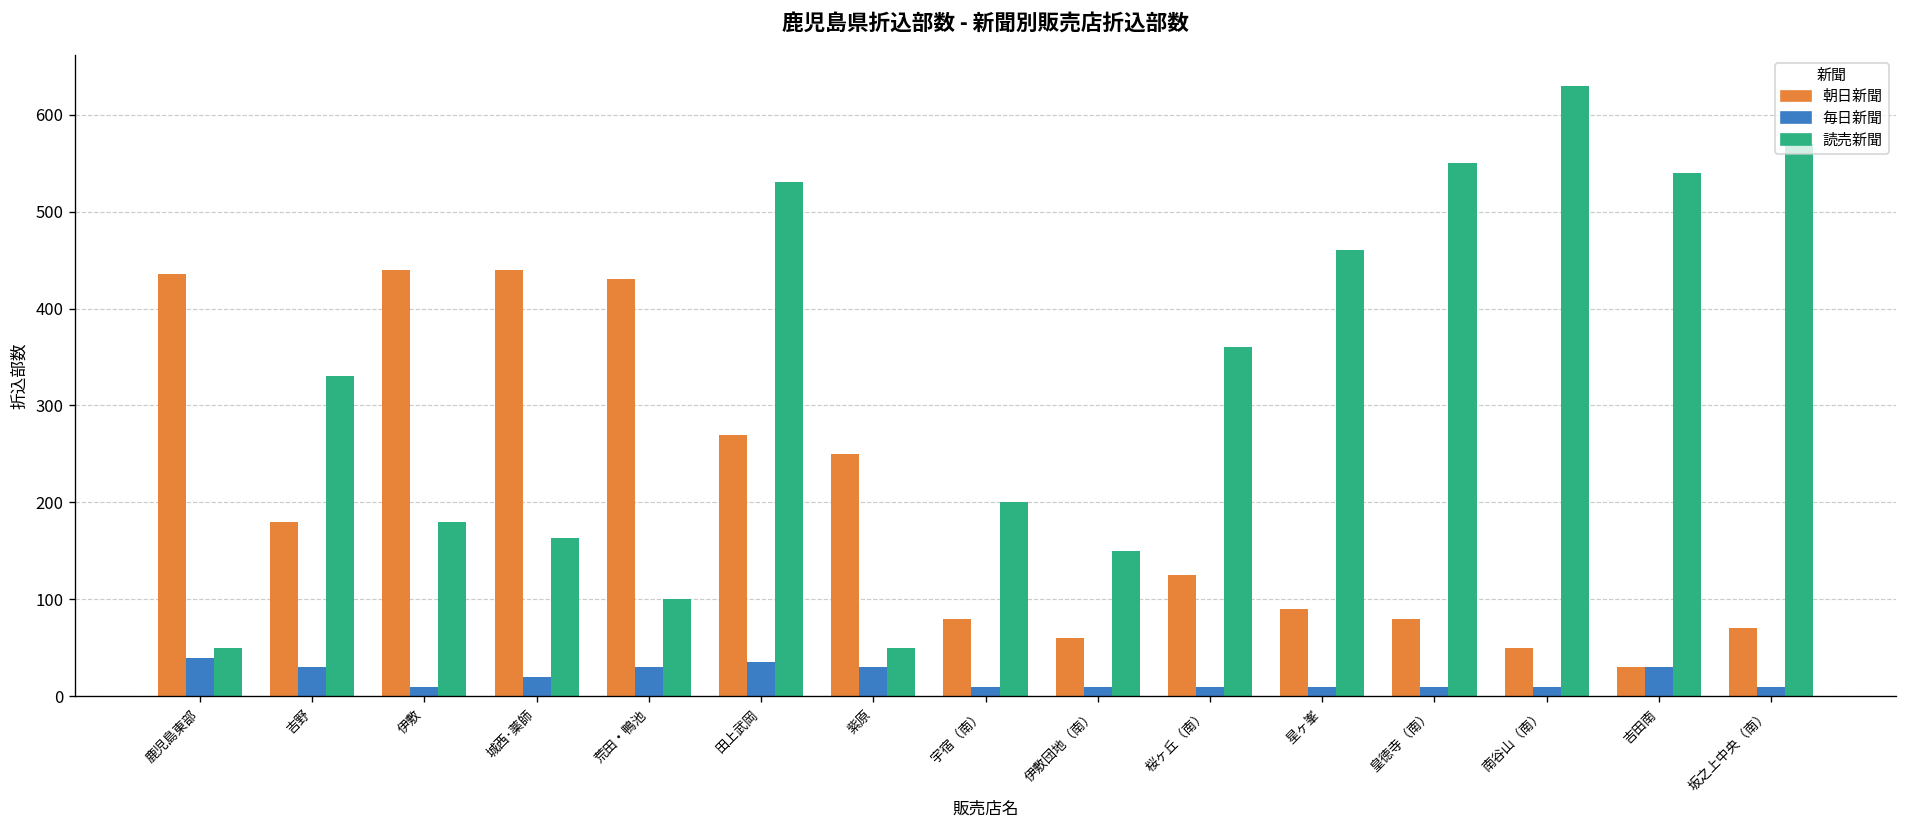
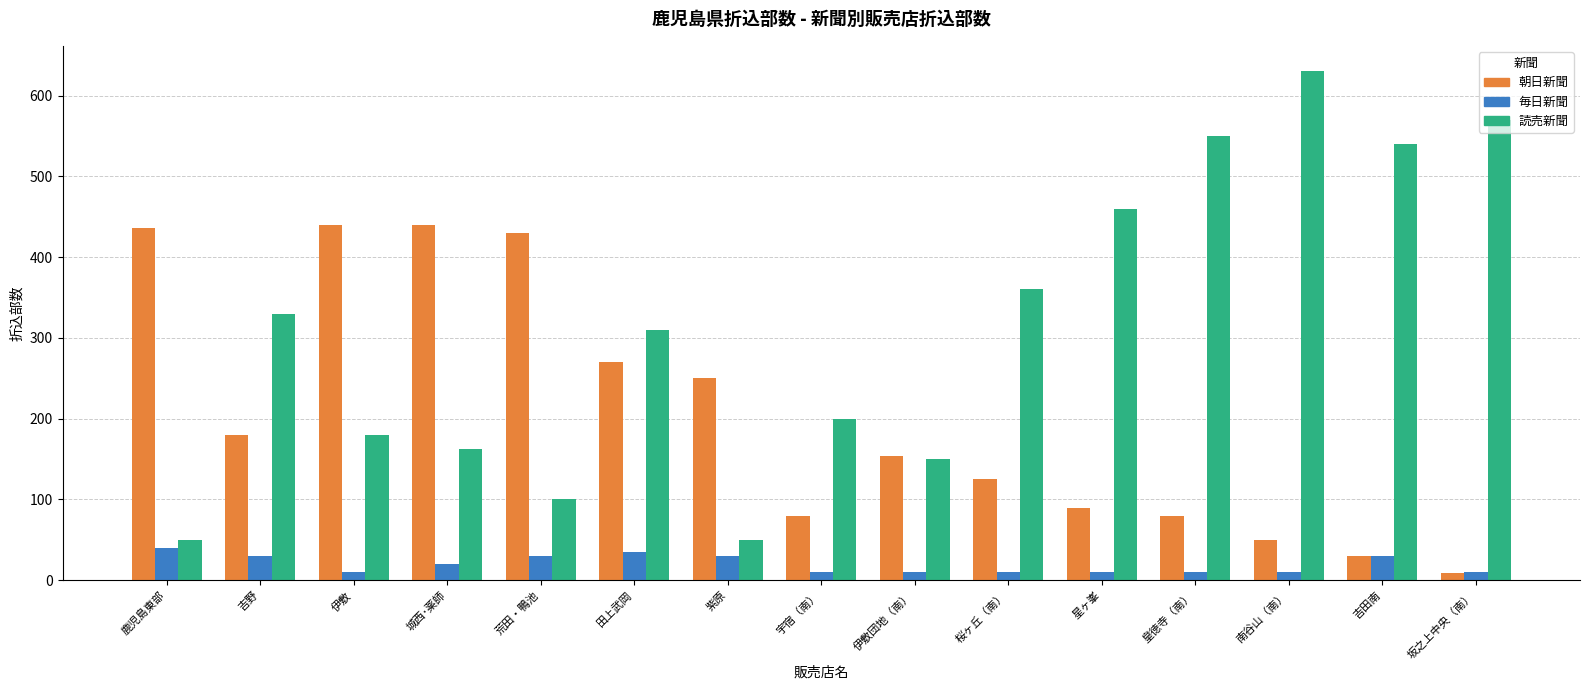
読売新聞, 田上武岡: 530 -> 310
朝日新聞, 伊敷団地（南）: 60 -> 150
朝日新聞, 坂之上中央（南）: 70 -> 10
